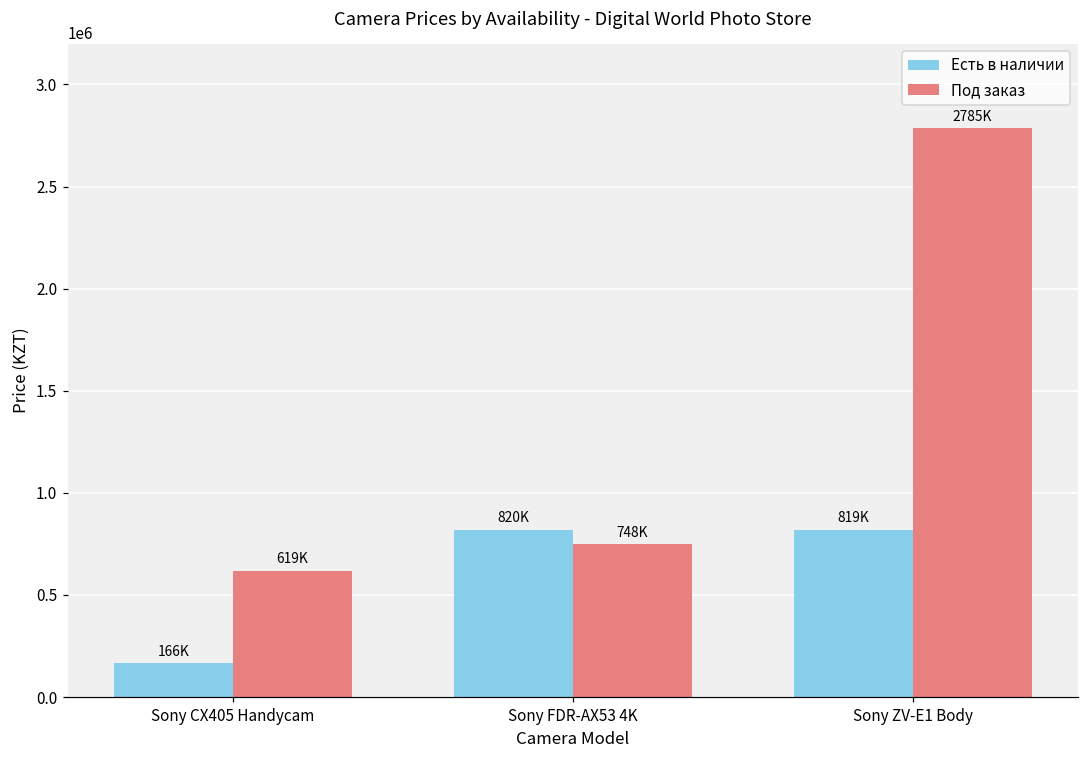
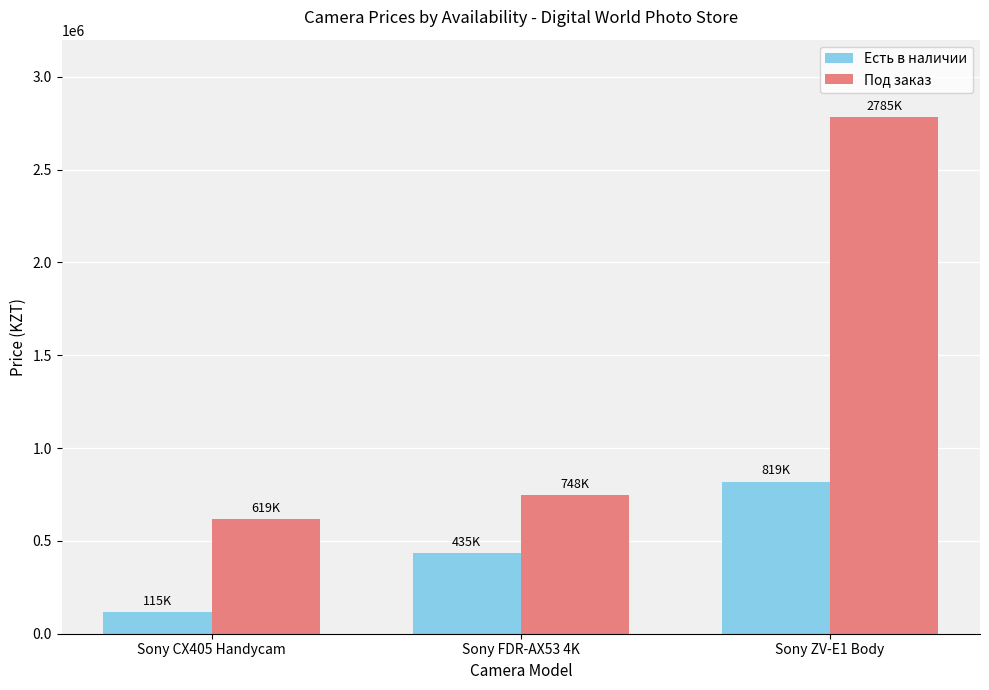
Есть в наличии, Sony CX405 Handycam: 166K -> 115K
Есть в наличии, Sony FDR-AX53 4K: 820K -> 435K
